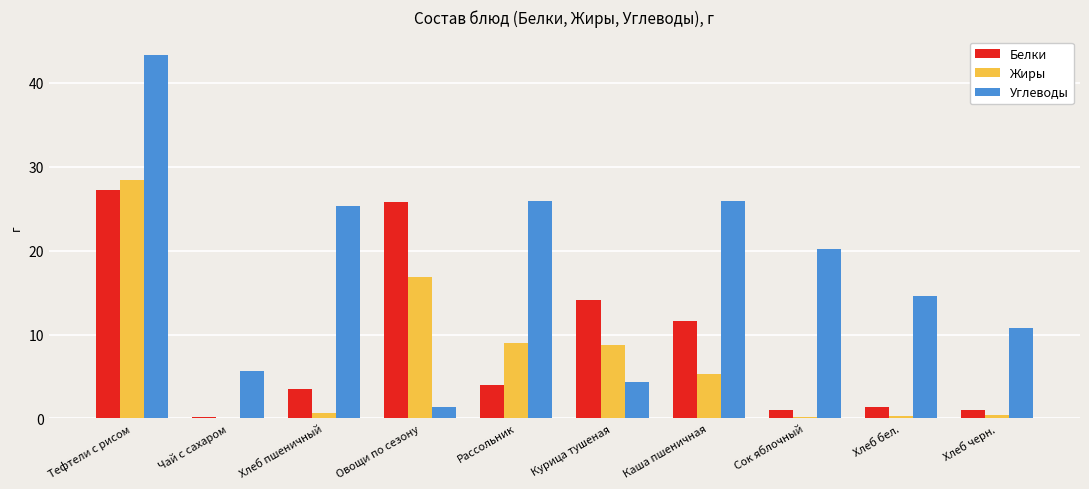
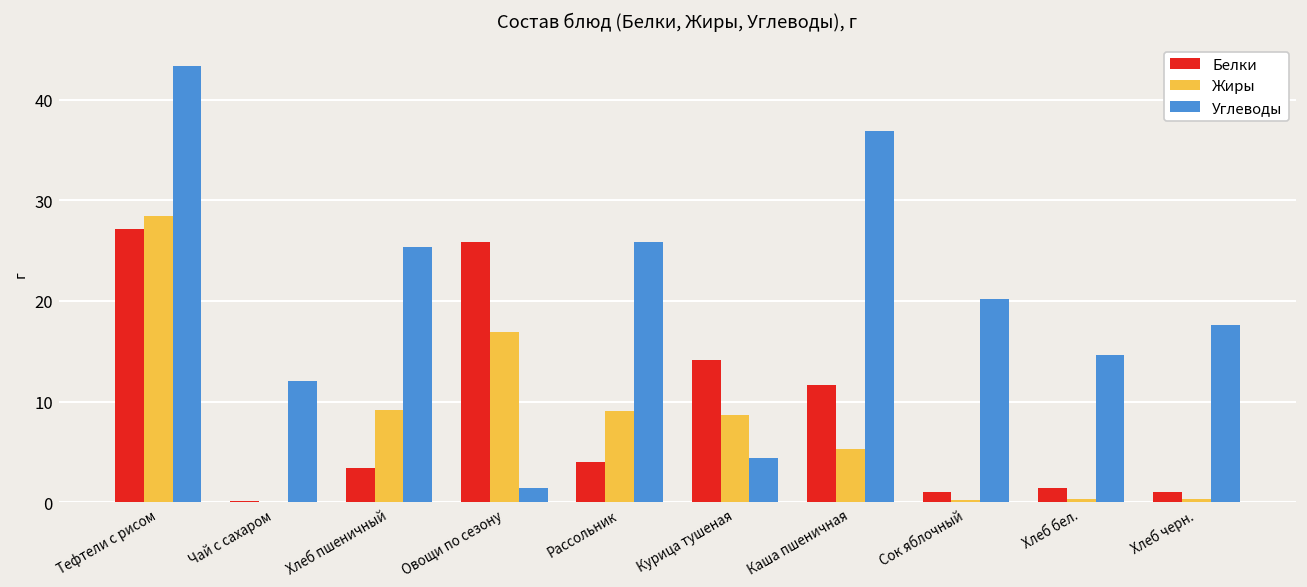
Углеводы, Чай с сахаром: 6 -> 12
Жиры, Хлеб пшеничный: 1 -> 9
Углеводы, Каша пшеничная: 26 -> 37
Углеводы, Хлеб черн.: 11 -> 18
